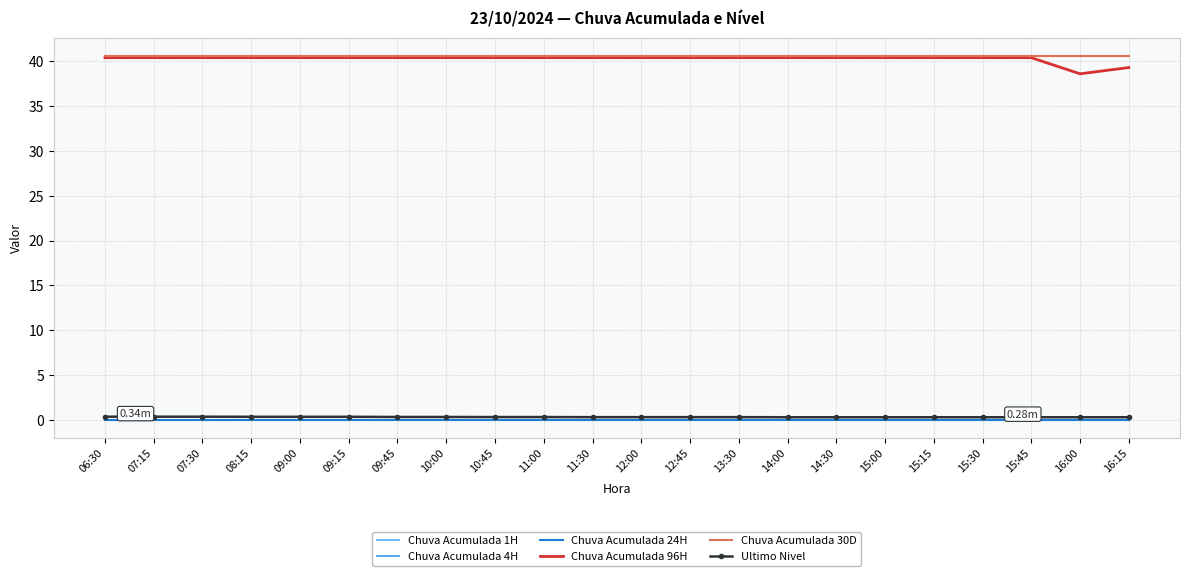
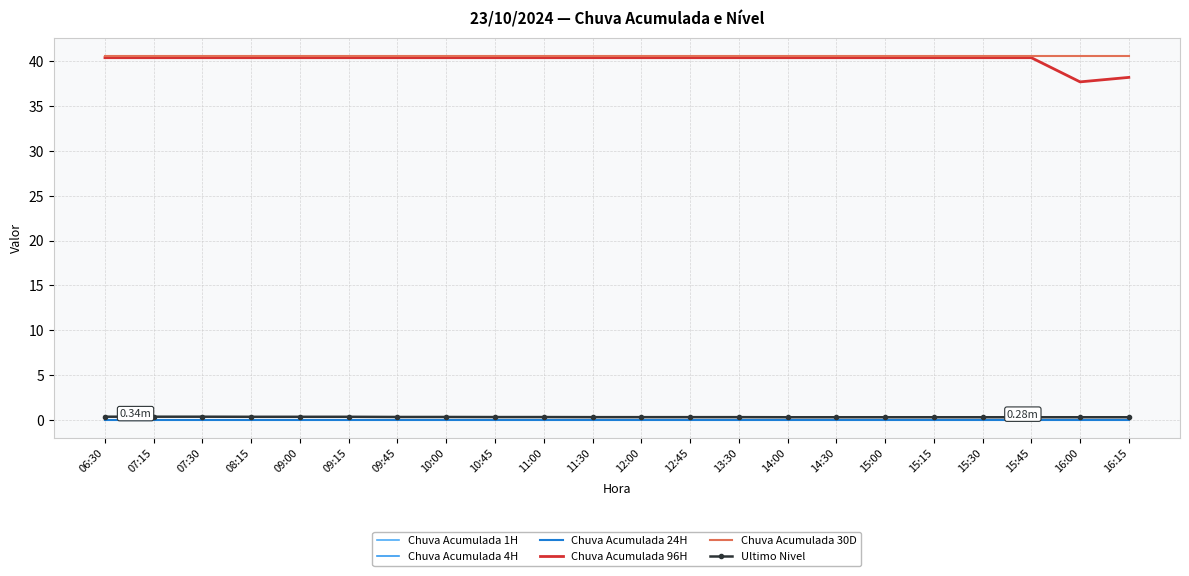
Chuva Acumulada 96H, 16:00: 39 -> 38
Chuva Acumulada 96H, 16:15: 39 -> 38
